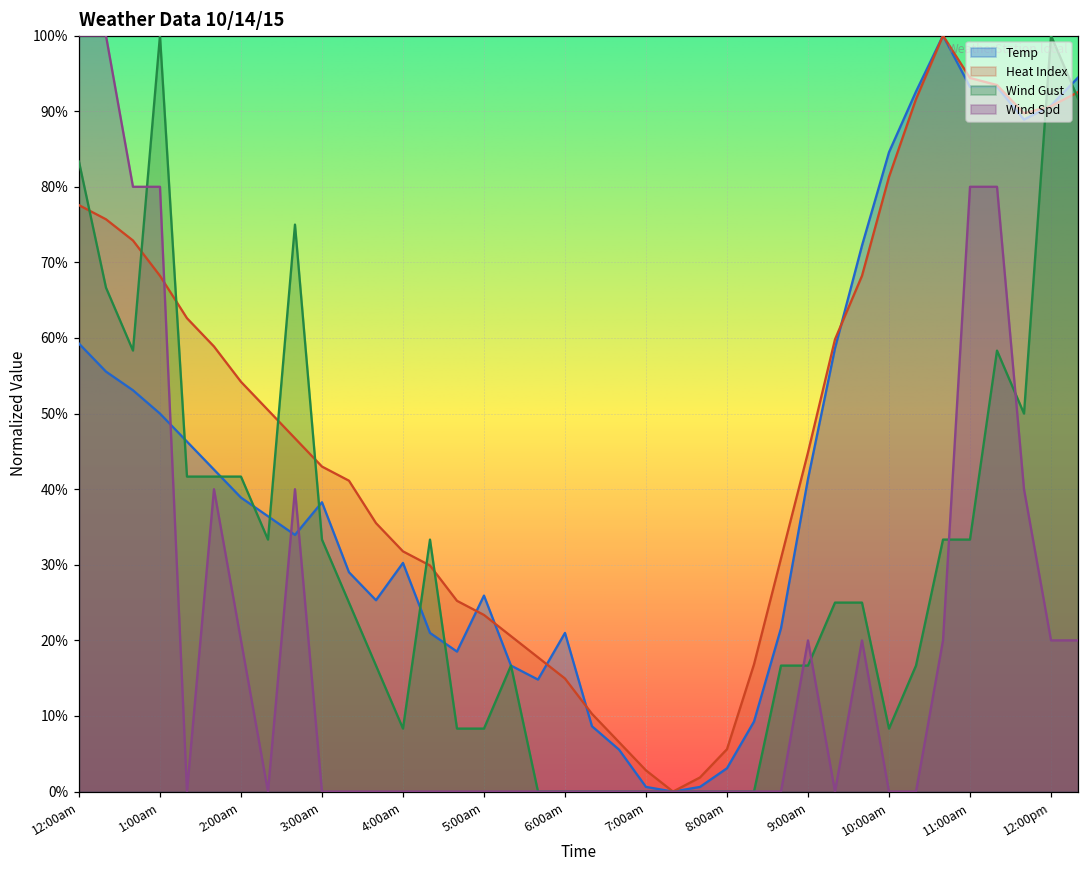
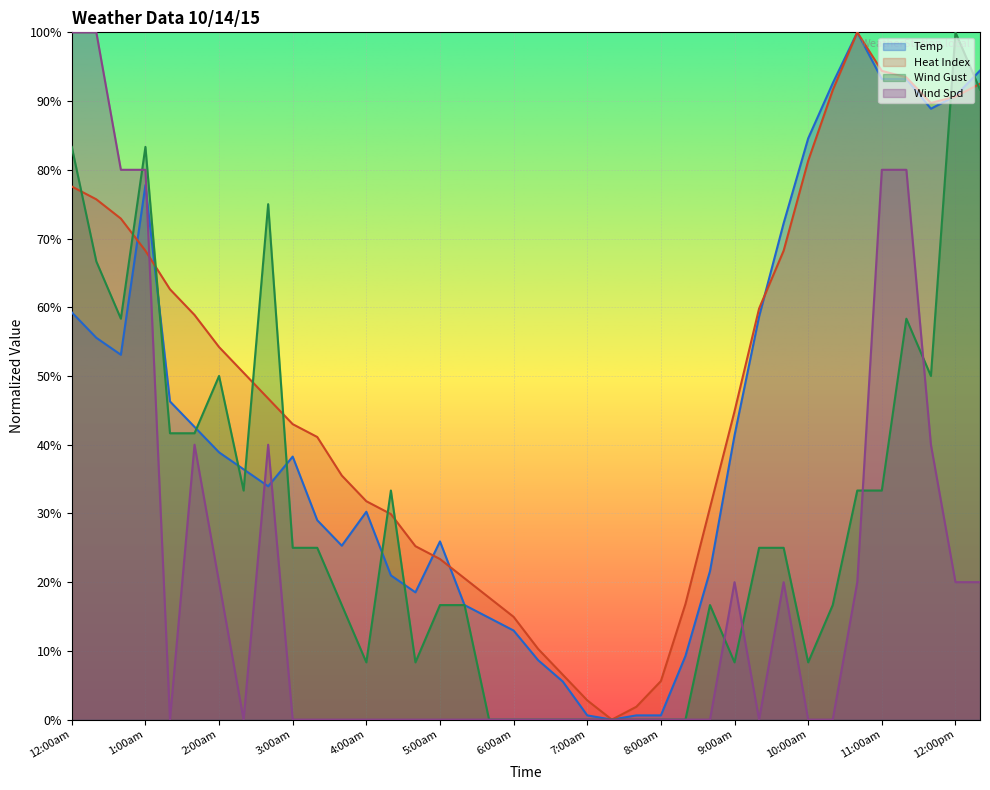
Temp, 1:00am: 50% -> 78%
Wind Gust, 1:00am: 100% -> 83%
Wind Gust, 2:00am: 42% -> 50%
Wind Gust, 3:00am: 33% -> 25%
Wind Gust, 5:00am: 8% -> 17%
Temp, 6:00am: 21% -> 13%
Temp, 8:00am: 3% -> 1%
Wind Gust, 9:00am: 17% -> 8%
